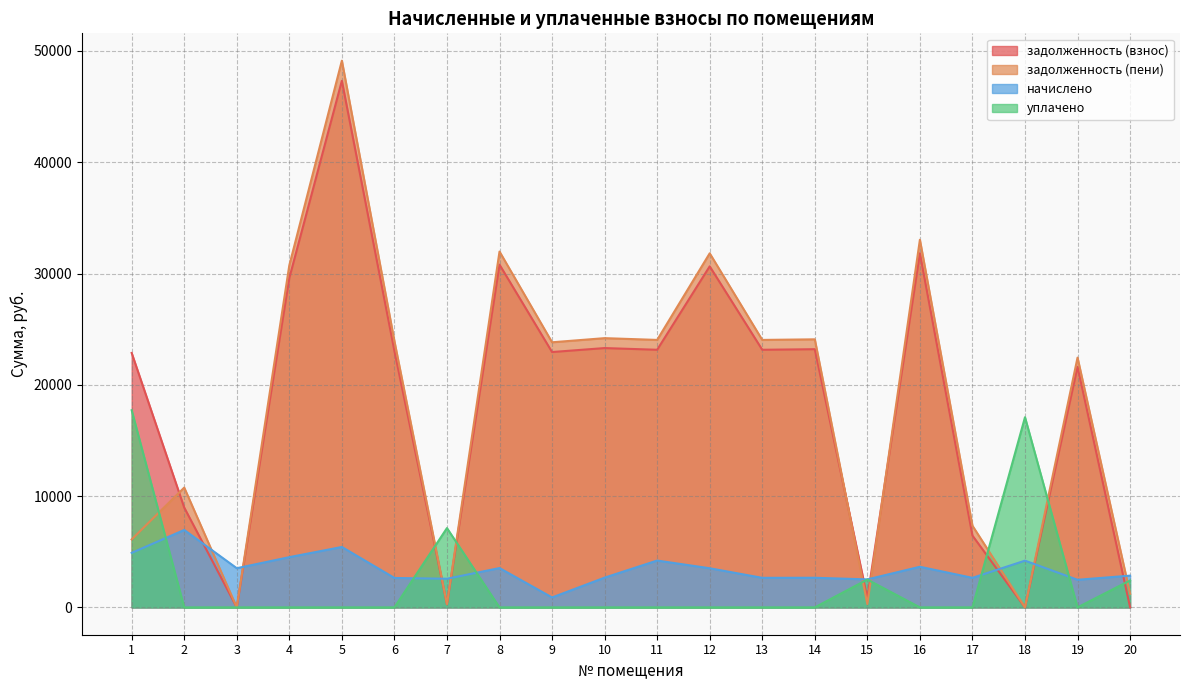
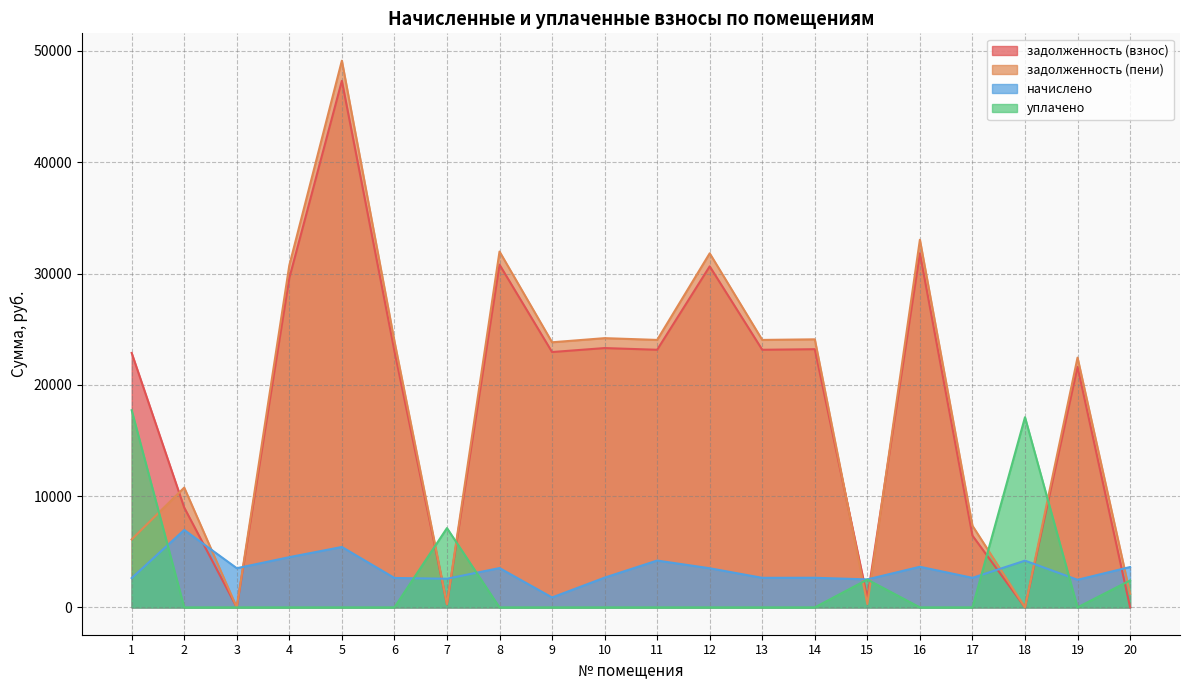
начислено, 1: 4900 -> 2600
начислено, 20: 2900 -> 3600
